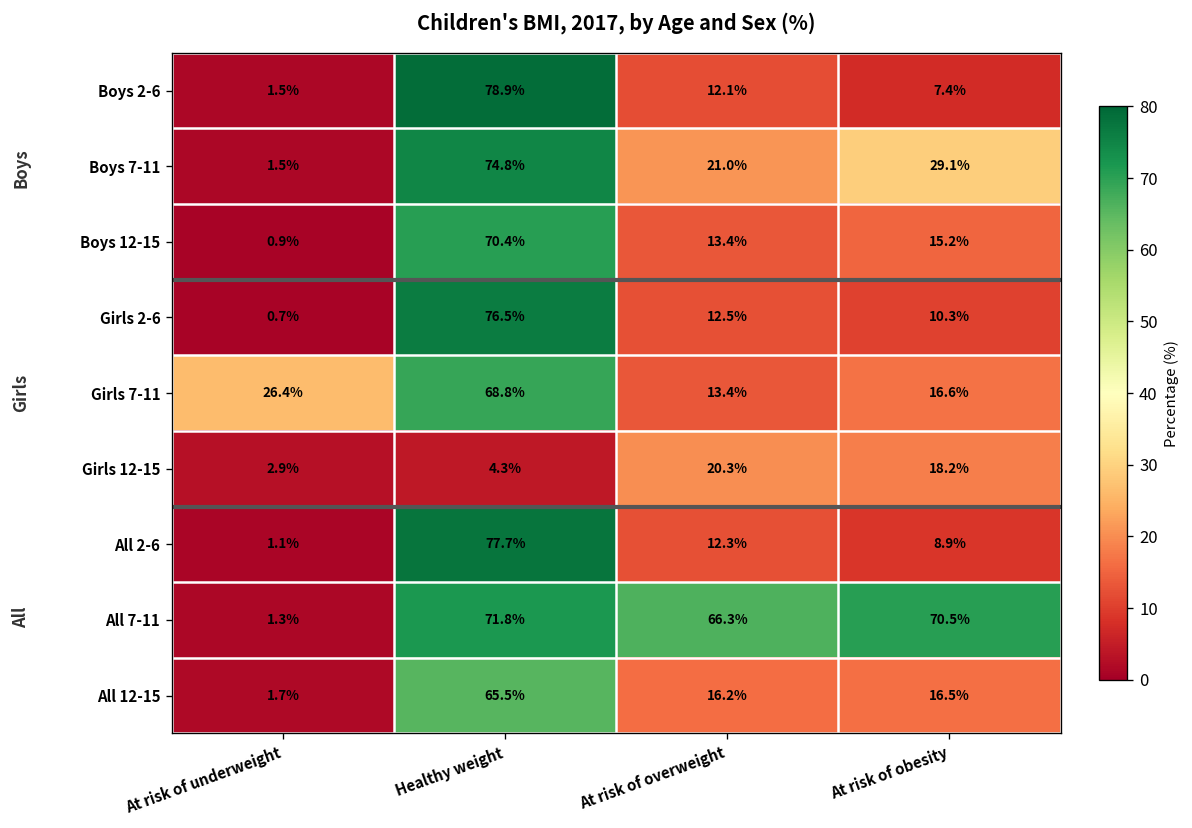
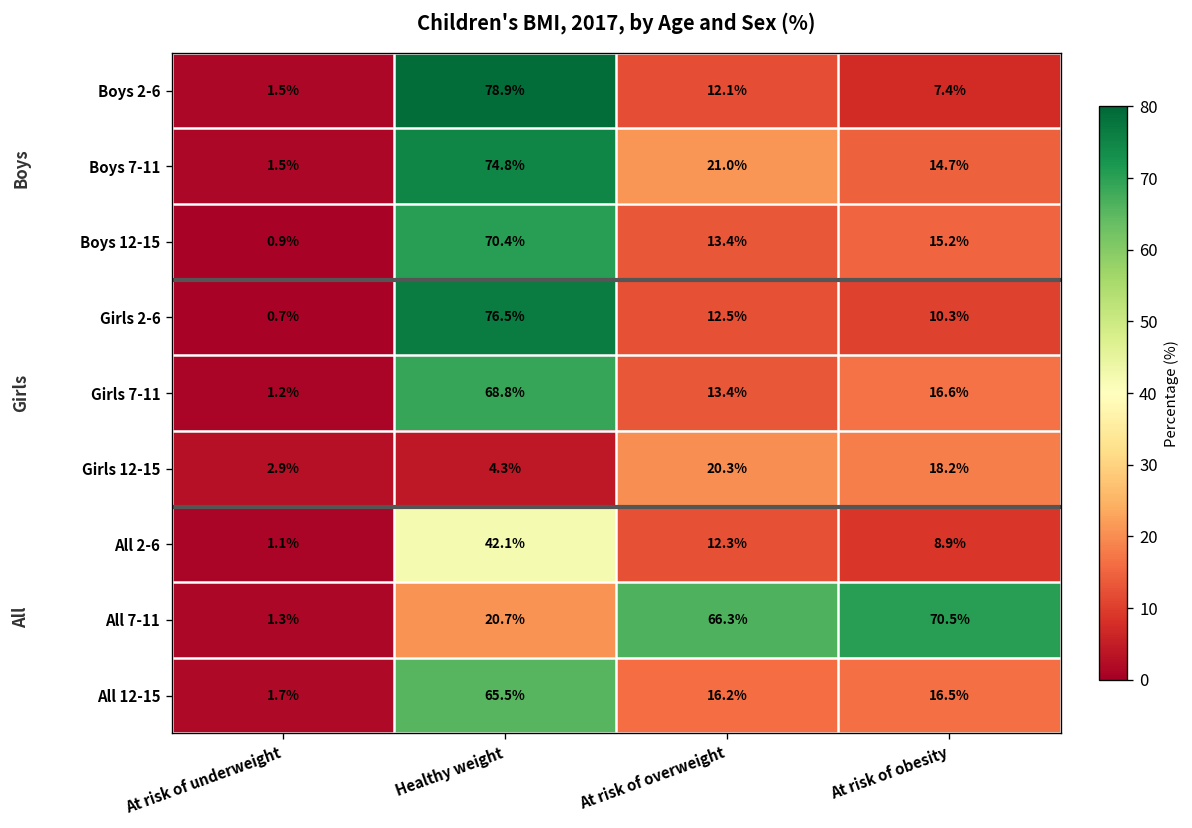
Boys 7-11, At risk of obesity: 29.1% -> 14.7%
Girls 7-11, At risk of underweight: 26.4% -> 1.2%
All 2-6, Healthy weight: 77.7% -> 42.1%
All 7-11, Healthy weight: 71.8% -> 20.7%
